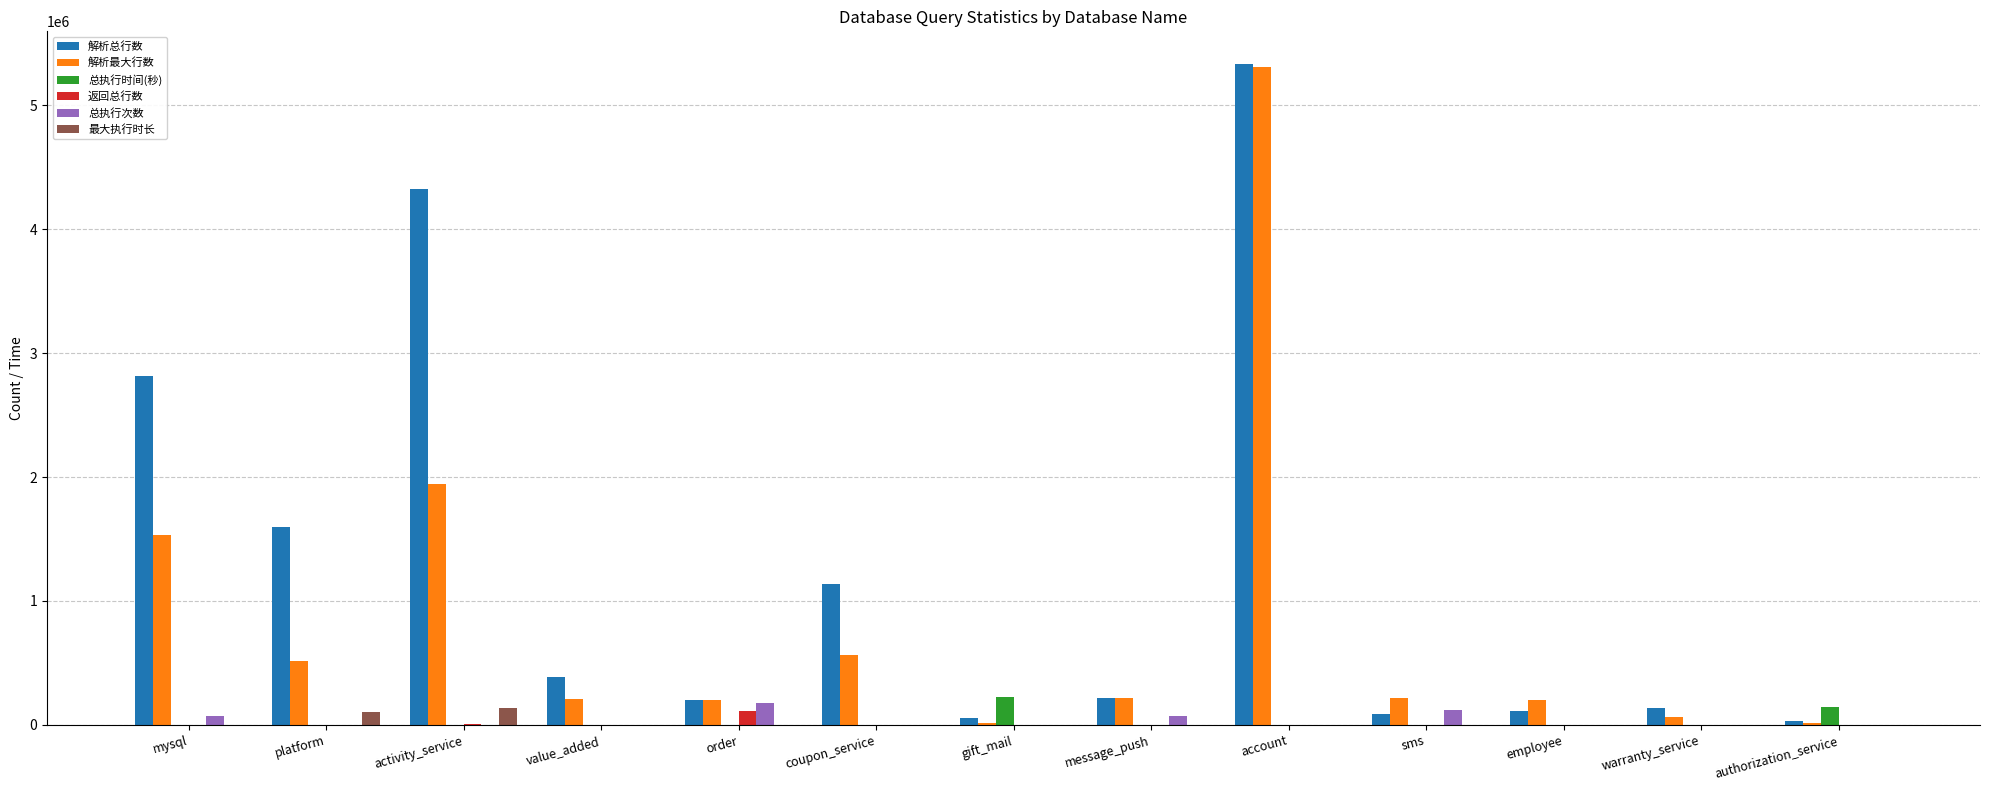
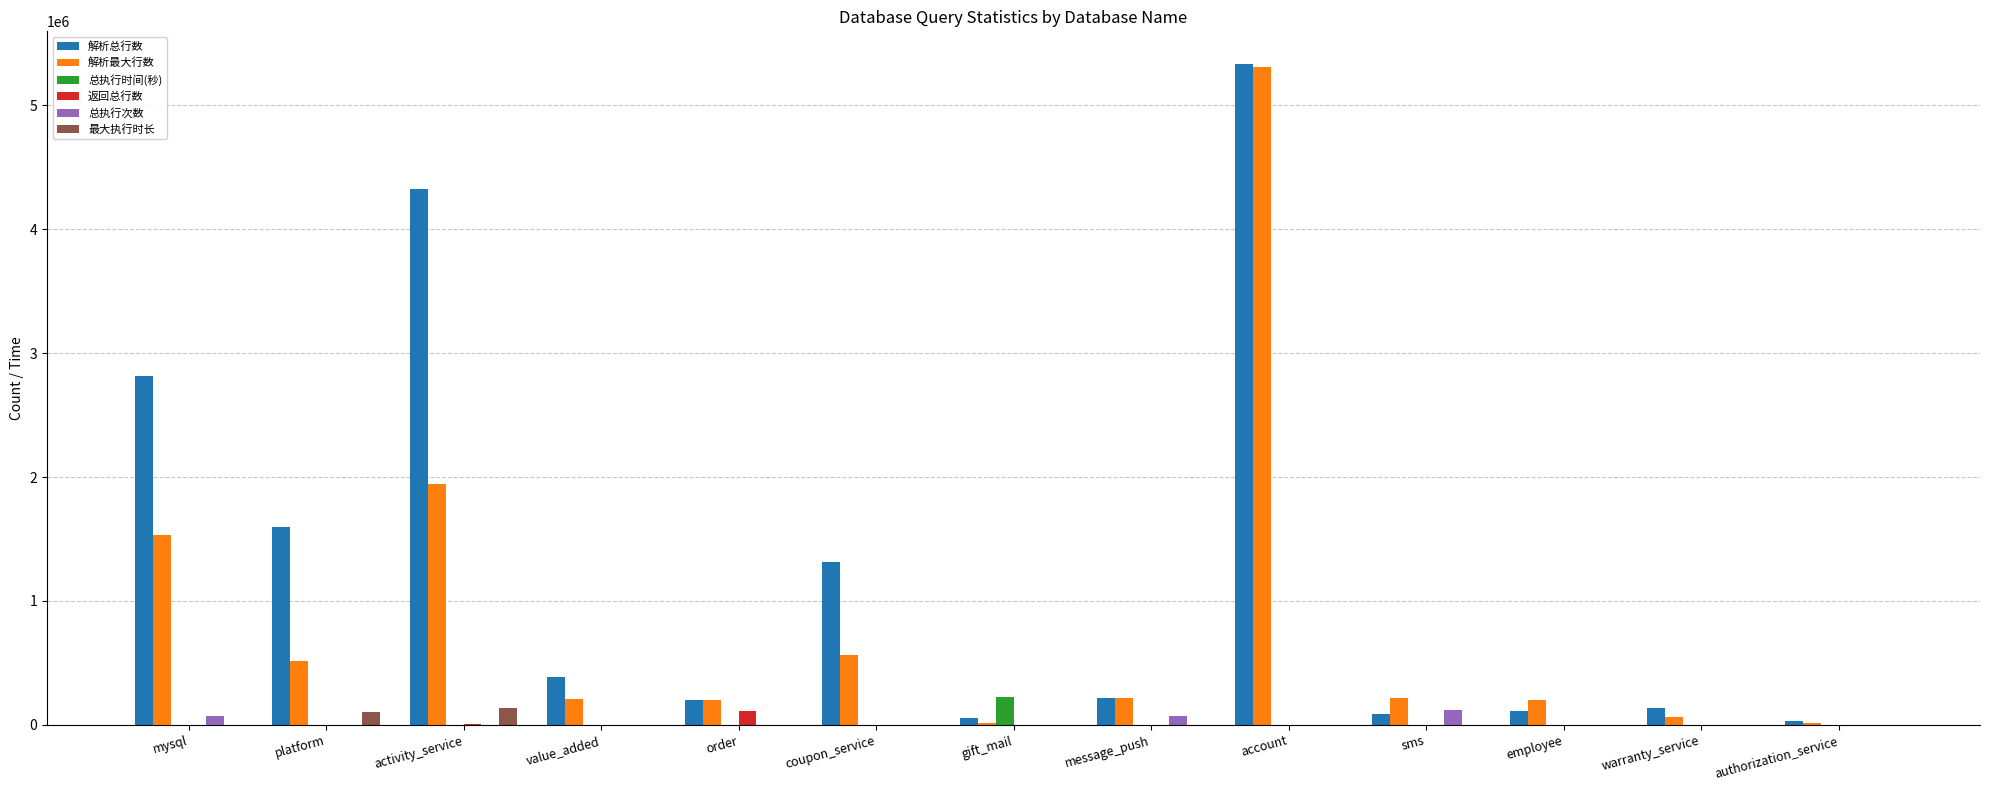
总执行次数, order: 180000 -> 0
解析总行数, coupon_service: 1130000 -> 1310000
总执行时间(秒), authorization_service: 140000 -> 0
